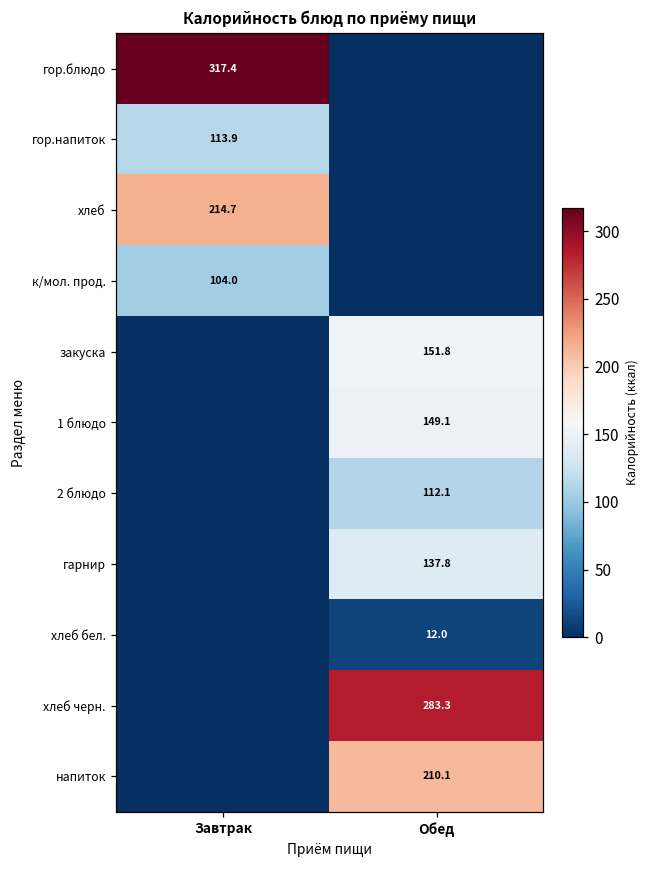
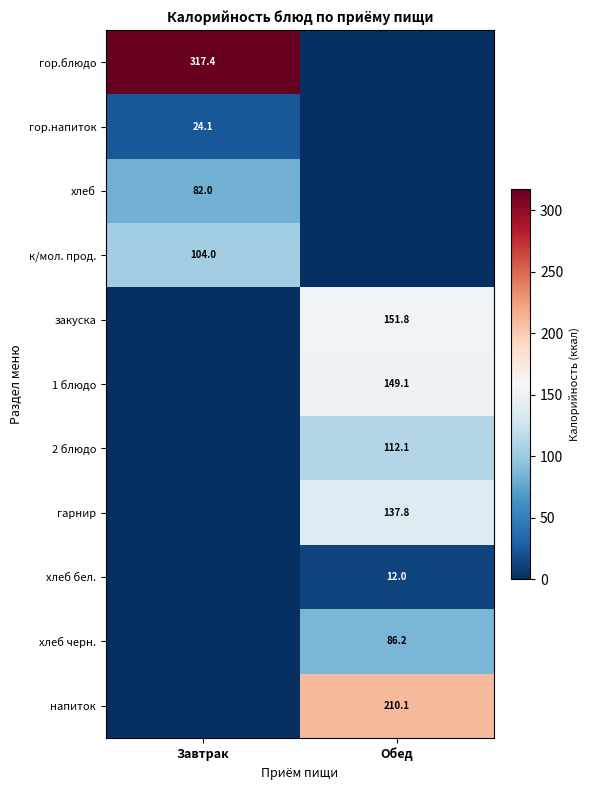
гор.напиток, Завтрак: 113.9 -> 24.1
хлеб, Завтрак: 214.7 -> 82.0
хлеб черн., Обед: 283.3 -> 86.2
